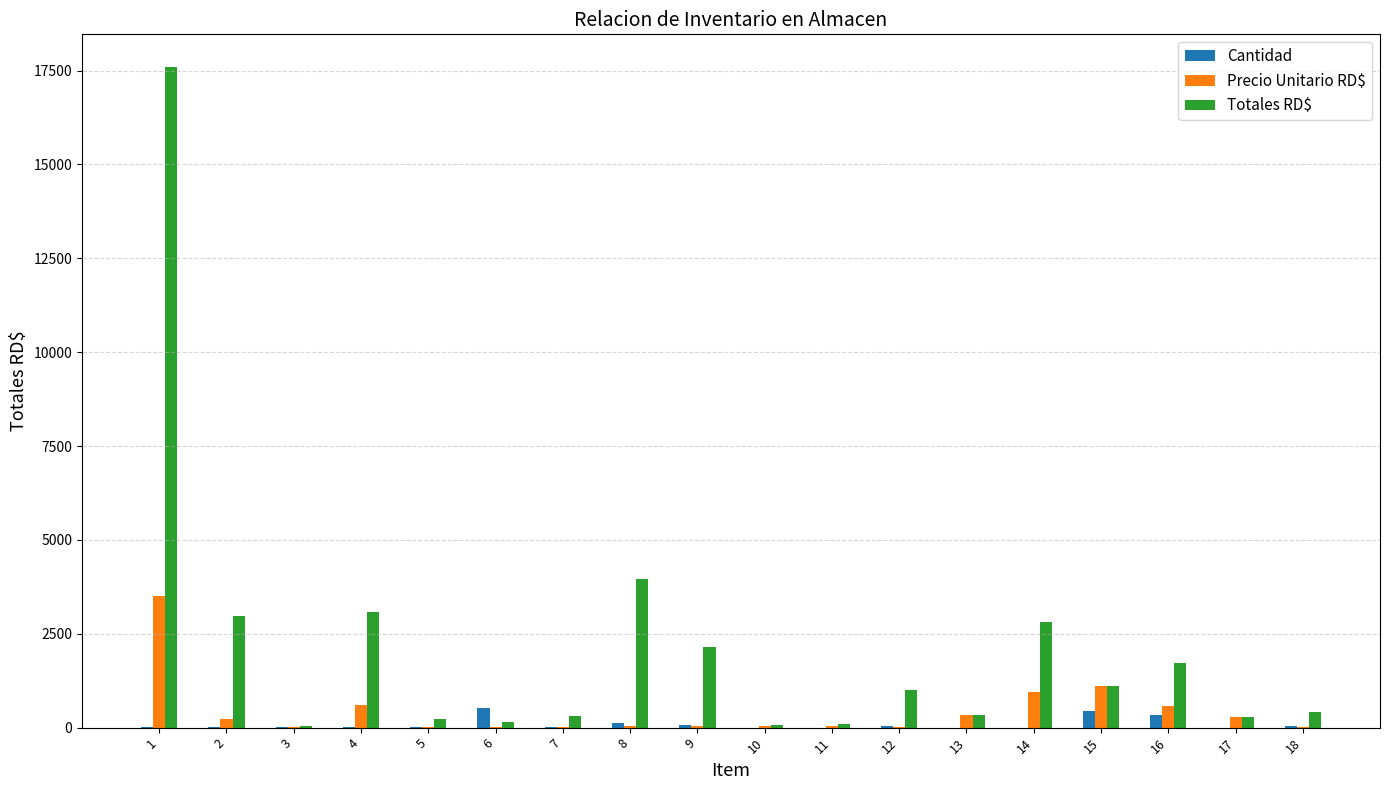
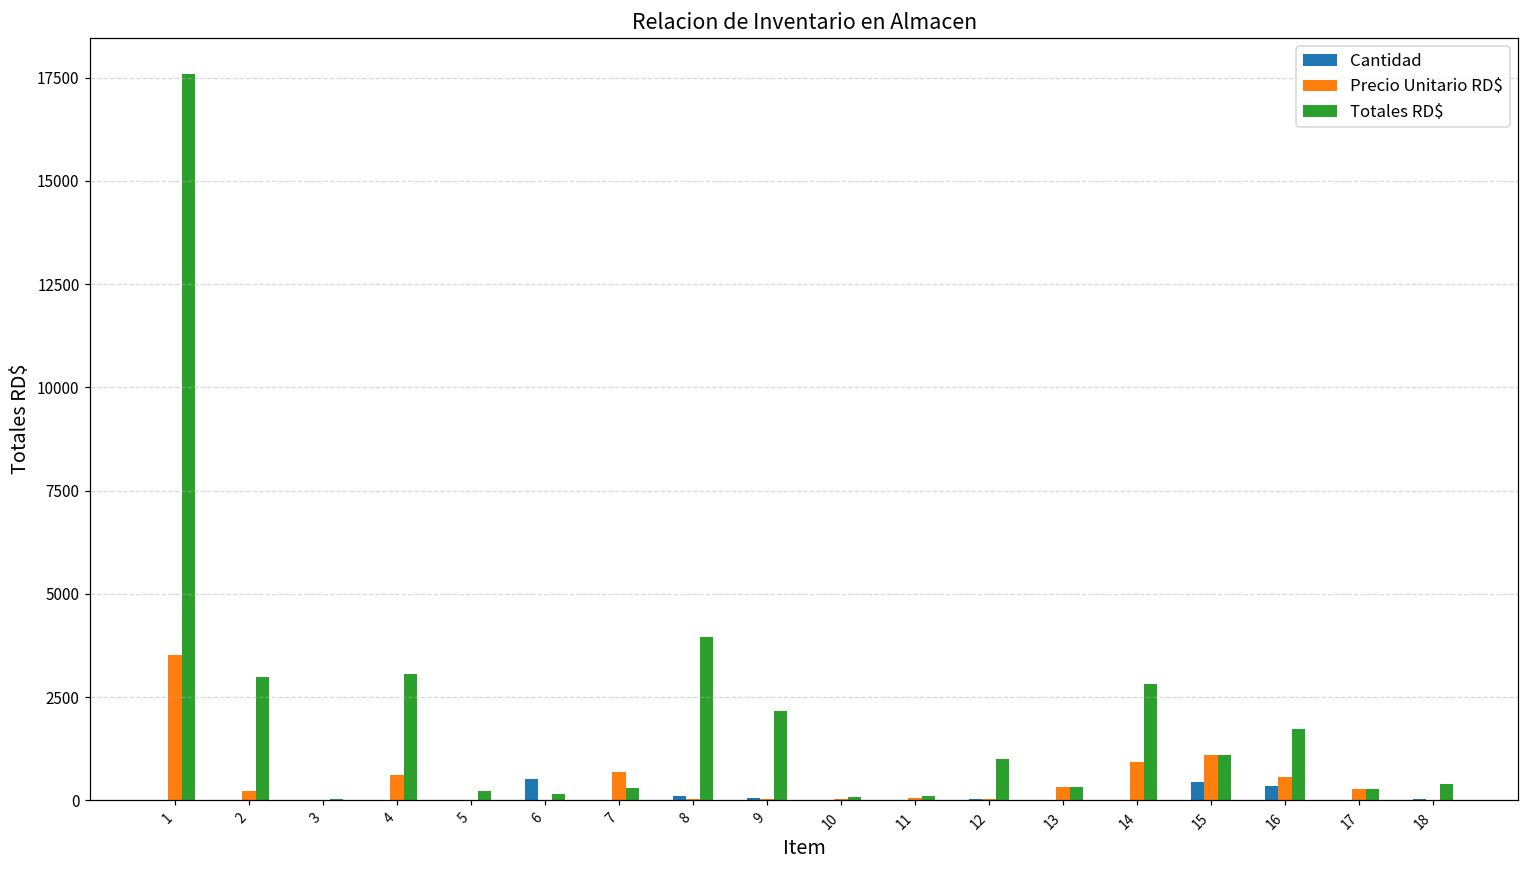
Precio Unitario RD$, 7: 0 -> 700
